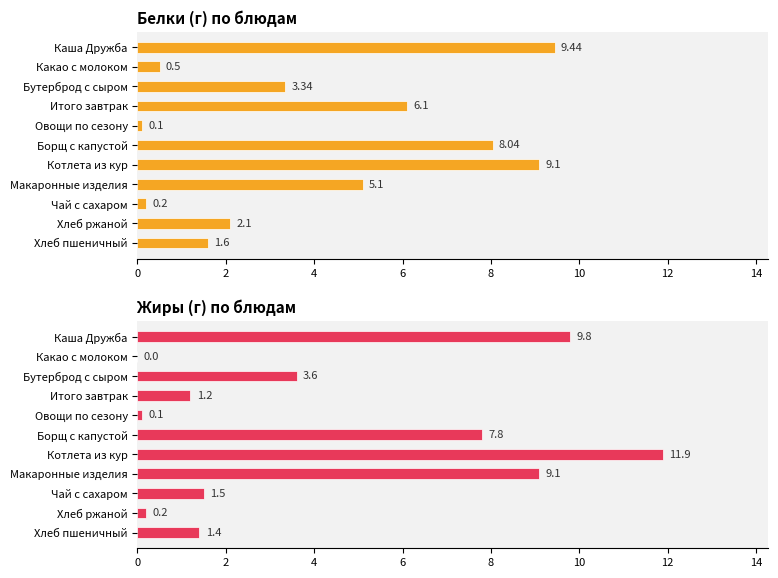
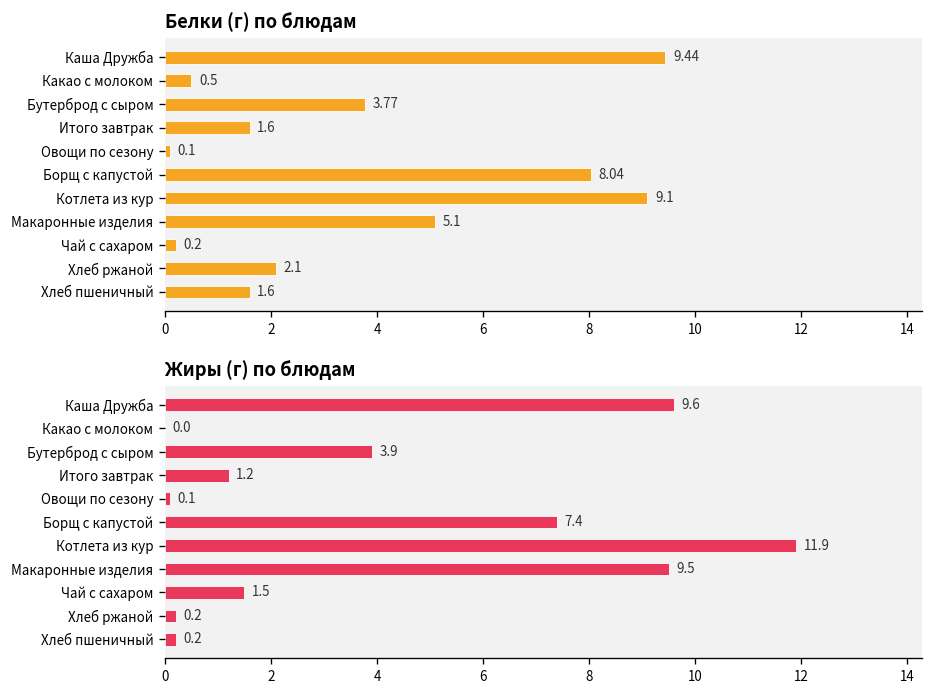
Белки (г) по блюдам, Бутерброд с сыром: 3.34 -> 3.77
Белки (г) по блюдам, Итого завтрак: 6.1 -> 1.6
Жиры (г) по блюдам, Каша Дружба: 9.8 -> 9.6
Жиры (г) по блюдам, Бутерброд с сыром: 3.6 -> 3.9
Жиры (г) по блюдам, Борщ с капустой: 7.8 -> 7.4
Жиры (г) по блюдам, Макаронные изделия: 9.1 -> 9.5
Жиры (г) по блюдам, Хлеб пшеничный: 1.4 -> 0.2
